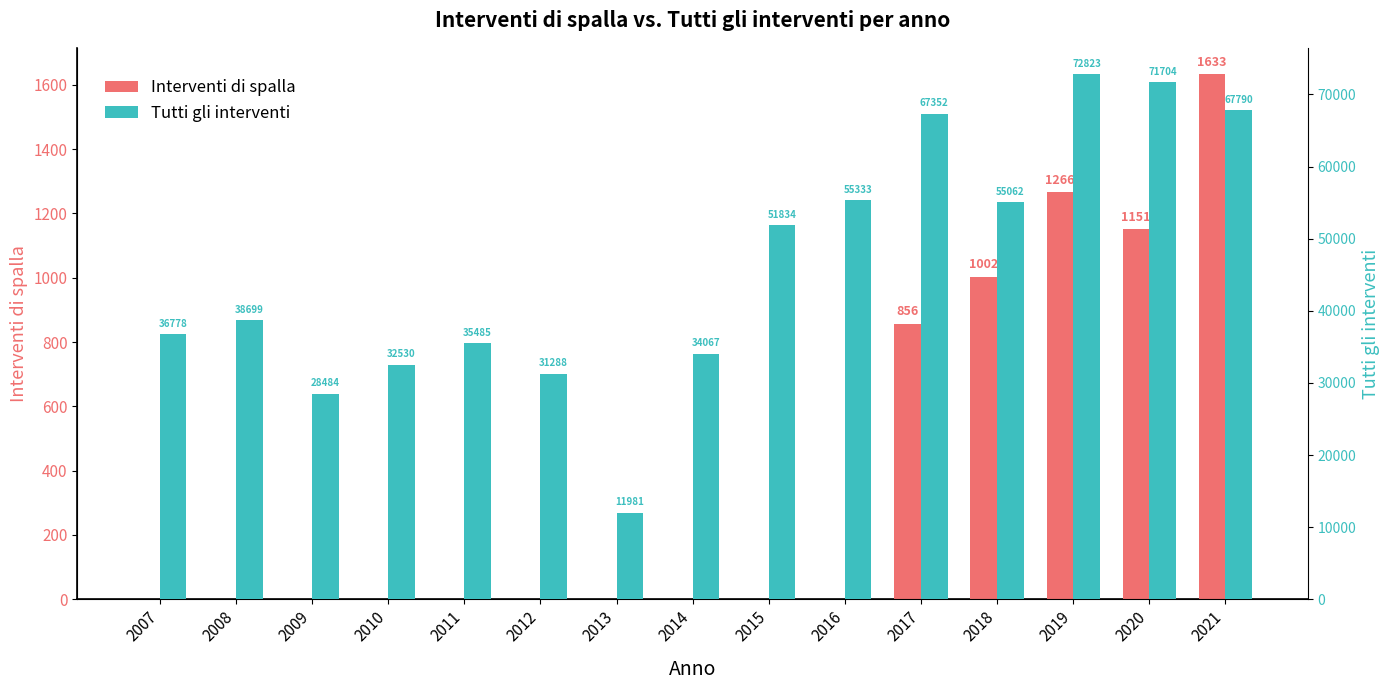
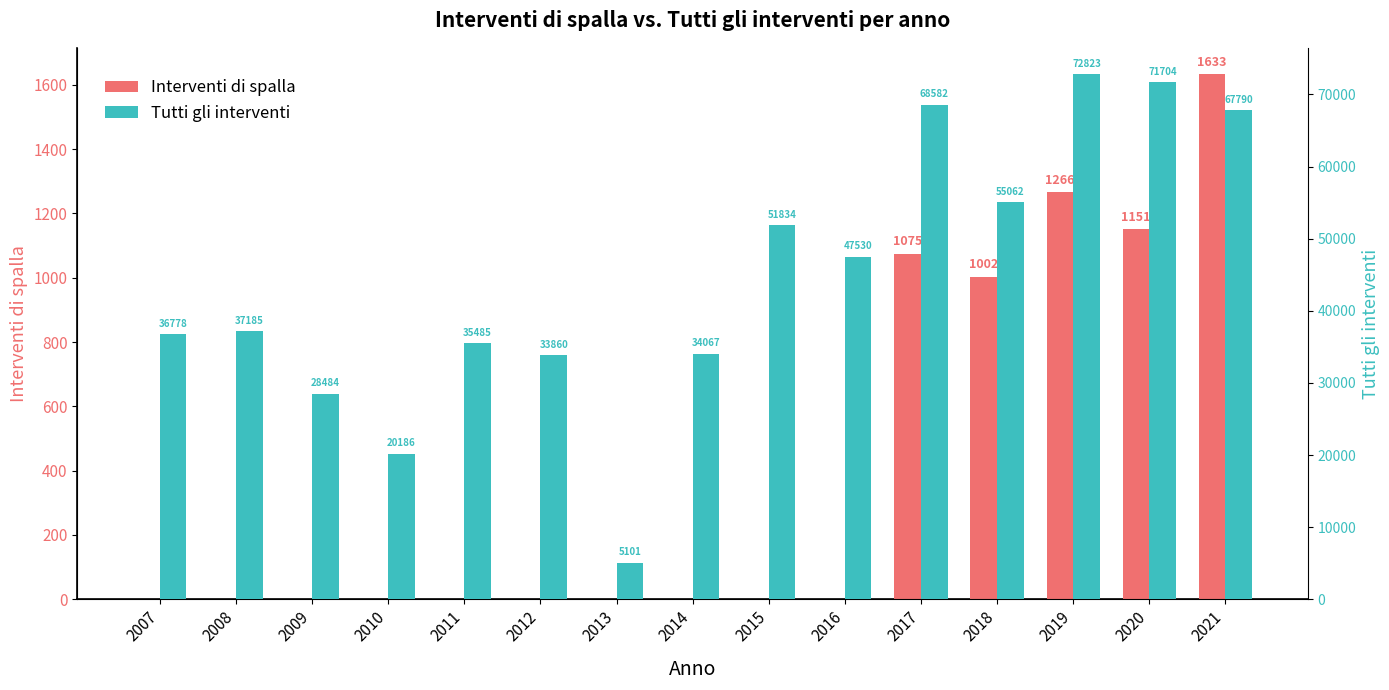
Interventi di spalla, 2017: 856 -> 1075
Tutti gli interventi, 2008: 38699 -> 37185
Tutti gli interventi, 2010: 32530 -> 20186
Tutti gli interventi, 2012: 31288 -> 33860
Tutti gli interventi, 2013: 11981 -> 5101
Tutti gli interventi, 2016: 55333 -> 47530
Tutti gli interventi, 2017: 67352 -> 68582
